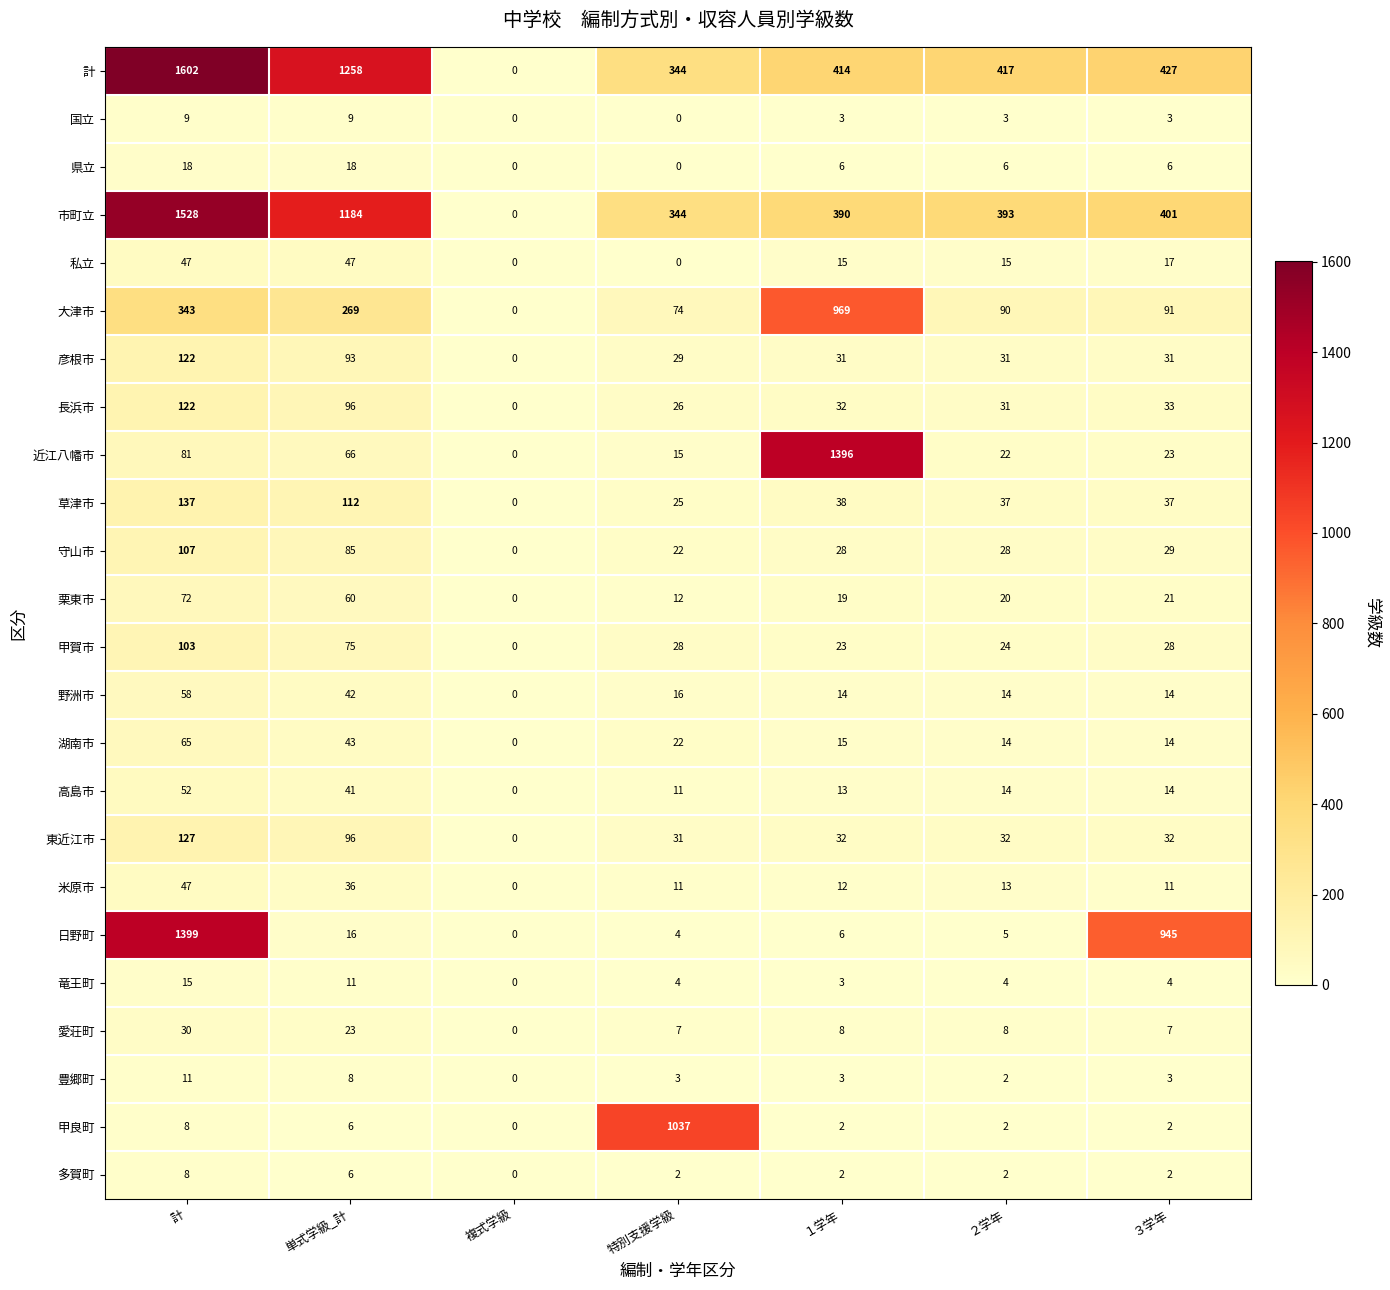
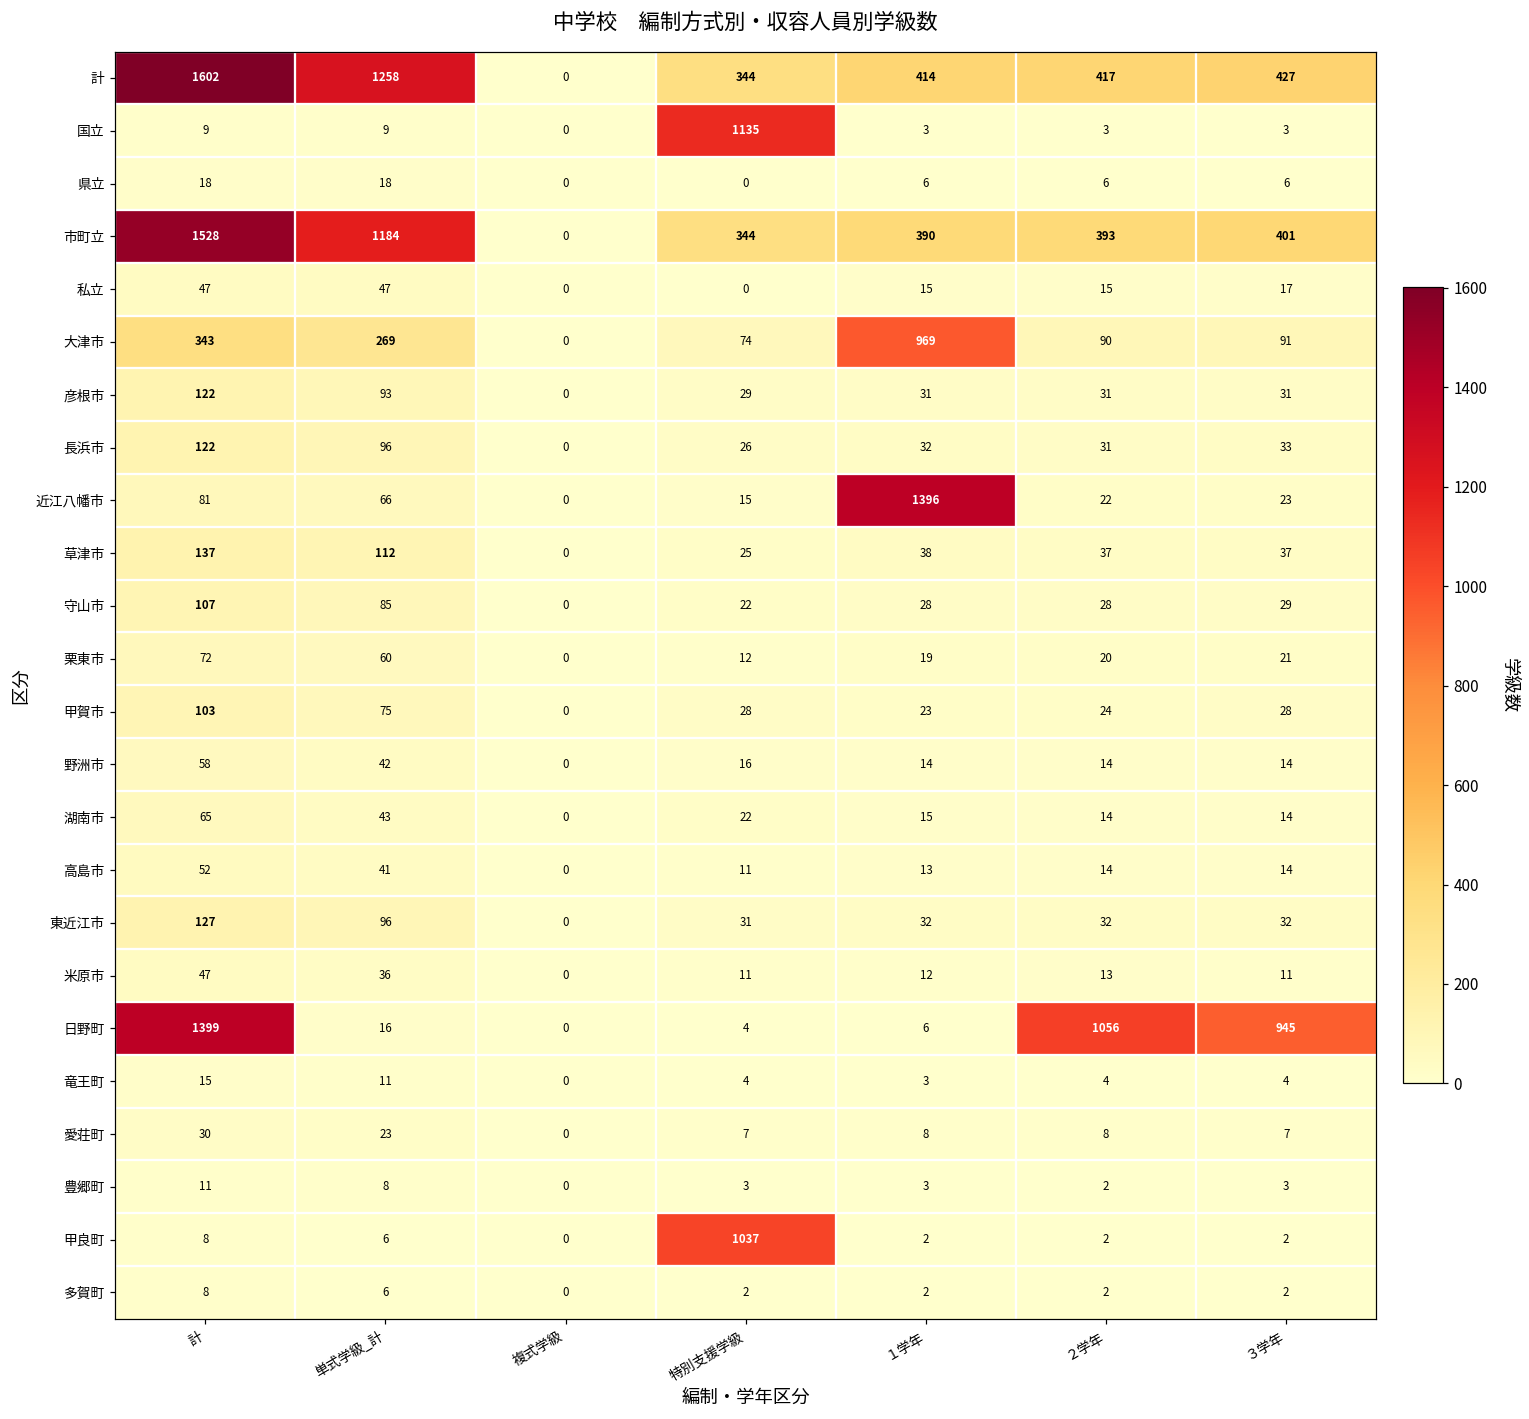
国立, 特別支援学級: 0 -> 1135
日野町, ２学年: 5 -> 1056
